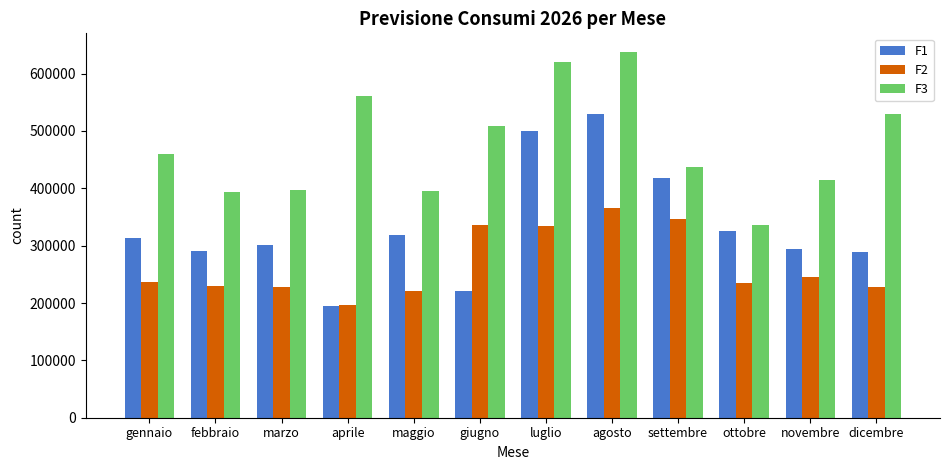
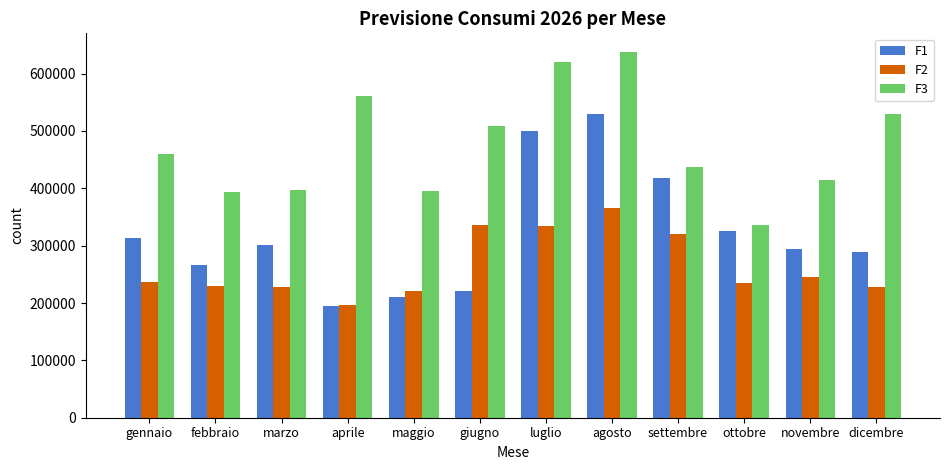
F1, febbraio: 290000 -> 270000
F1, maggio: 320000 -> 210000
F2, settembre: 350000 -> 320000
